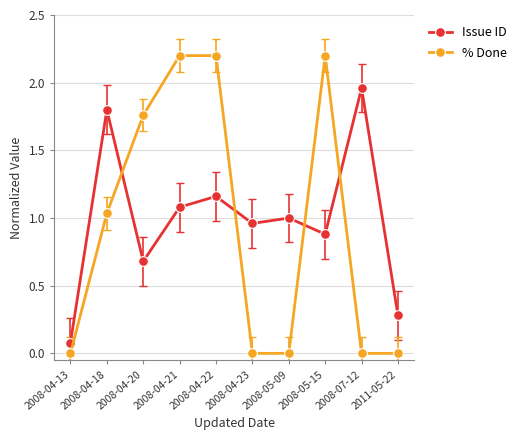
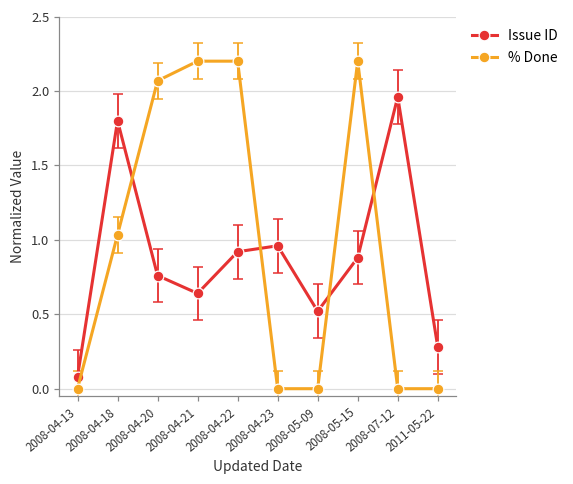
Issue ID, 2008-04-20: 0.68 -> 0.76
% Done, 2008-04-20: 1.76 -> 2.07
Issue ID, 2008-04-21: 1.08 -> 0.64
Issue ID, 2008-04-22: 1.16 -> 0.92
Issue ID, 2008-05-09: 1.00 -> 0.52
